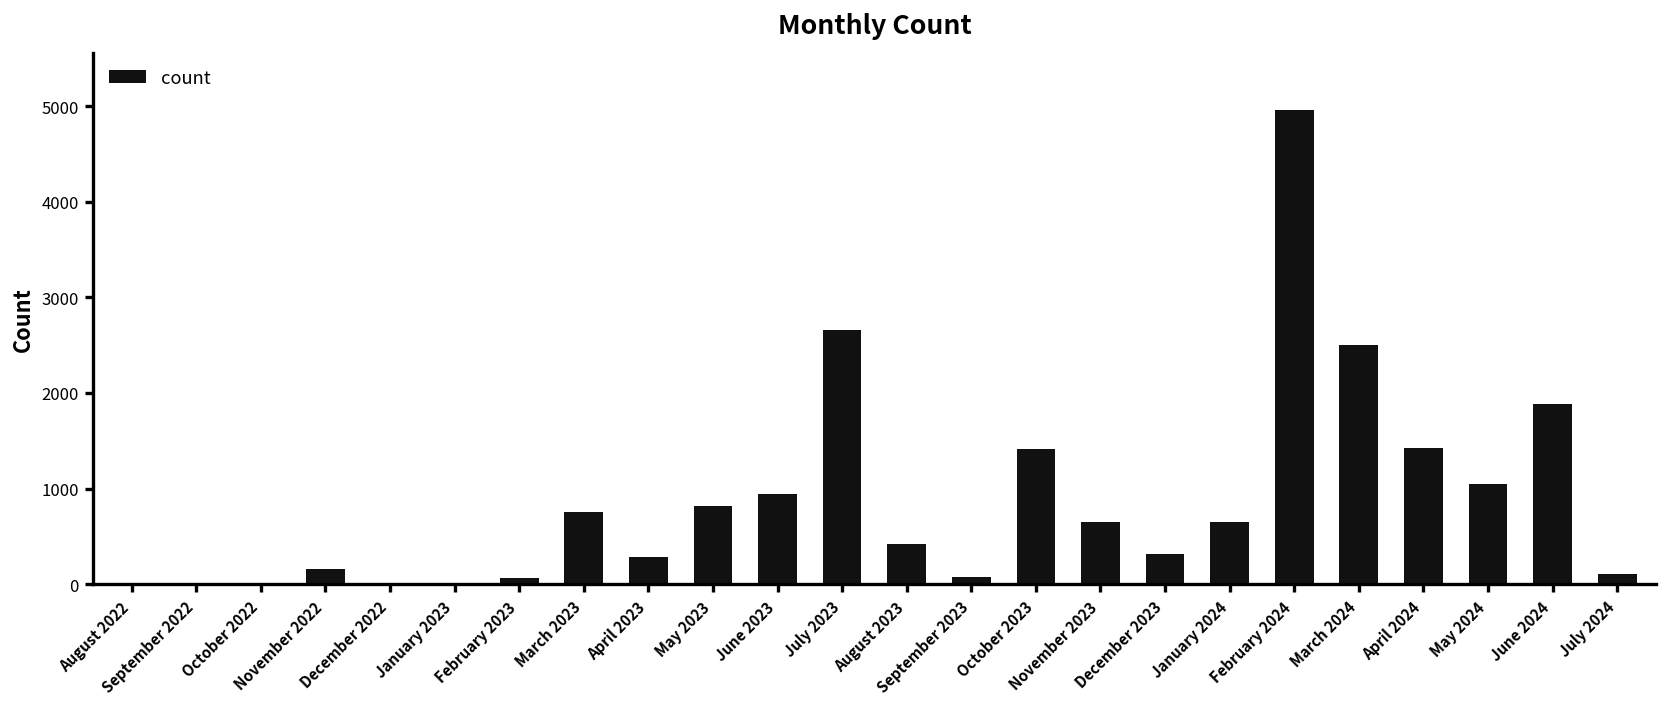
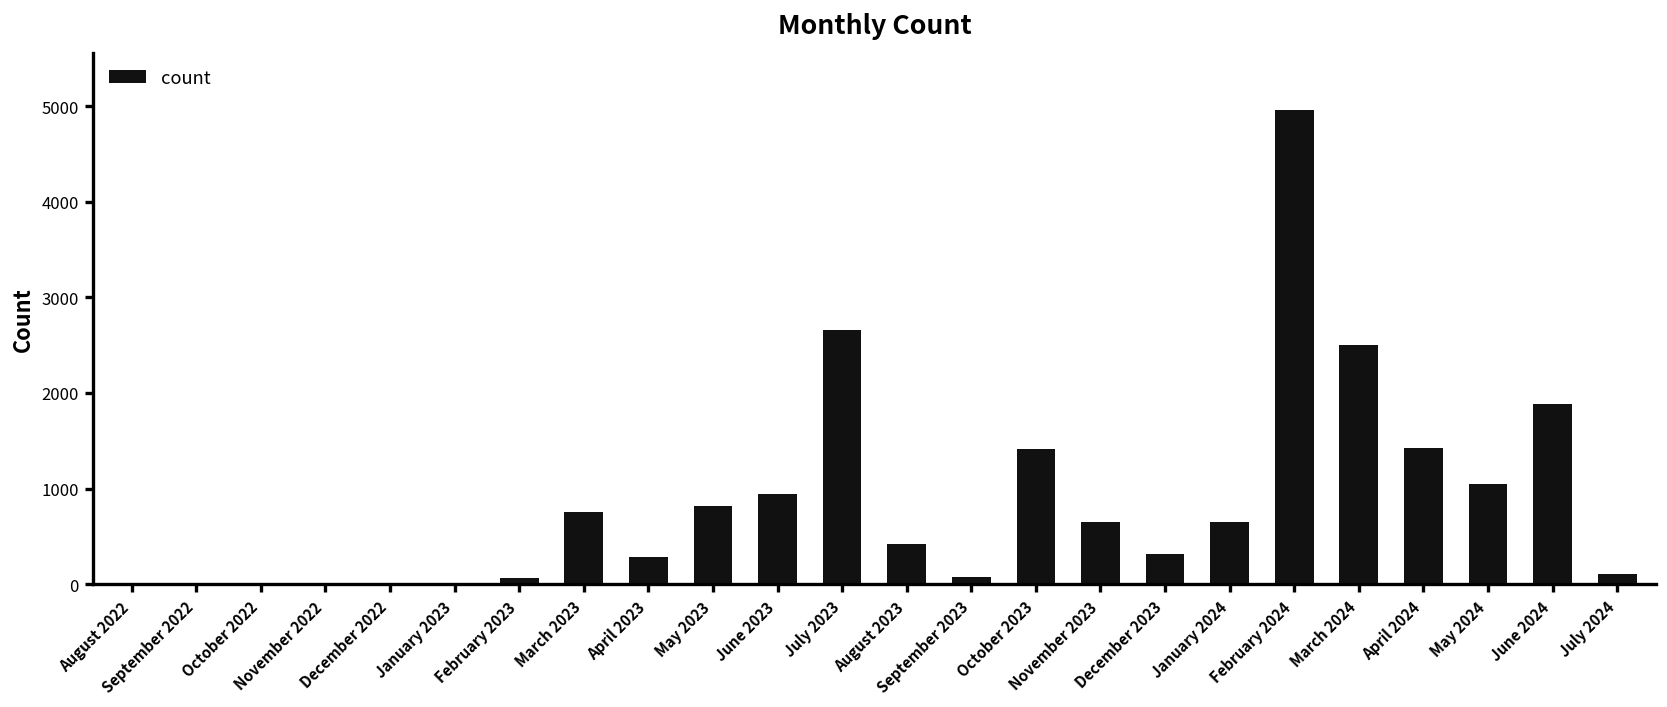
November 2022: 200 -> 0
